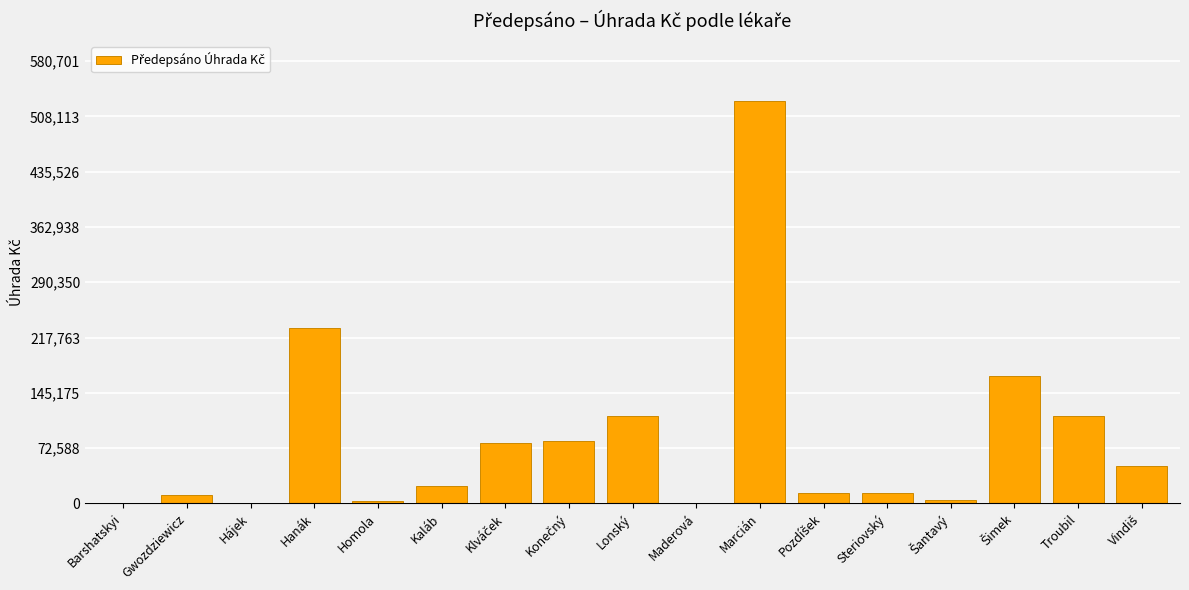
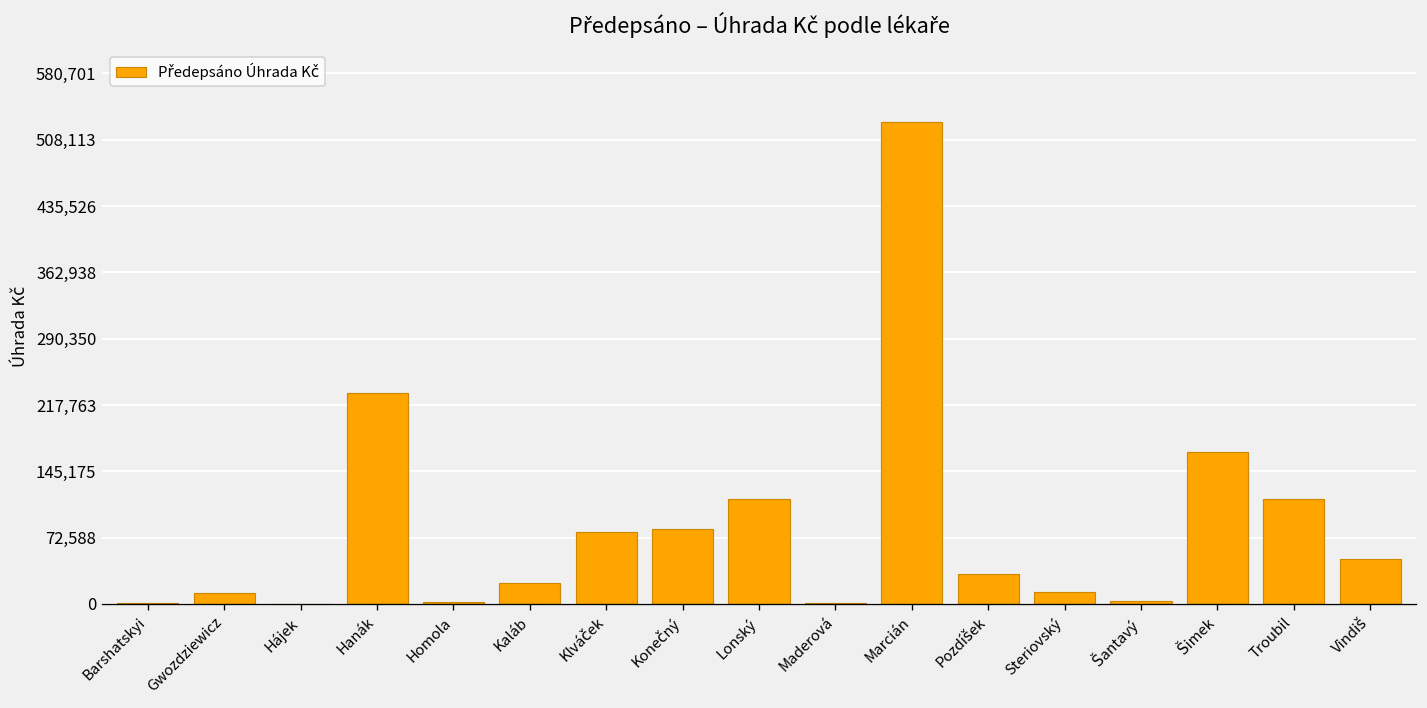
Pozdíšek: 10,000 -> 30,000
